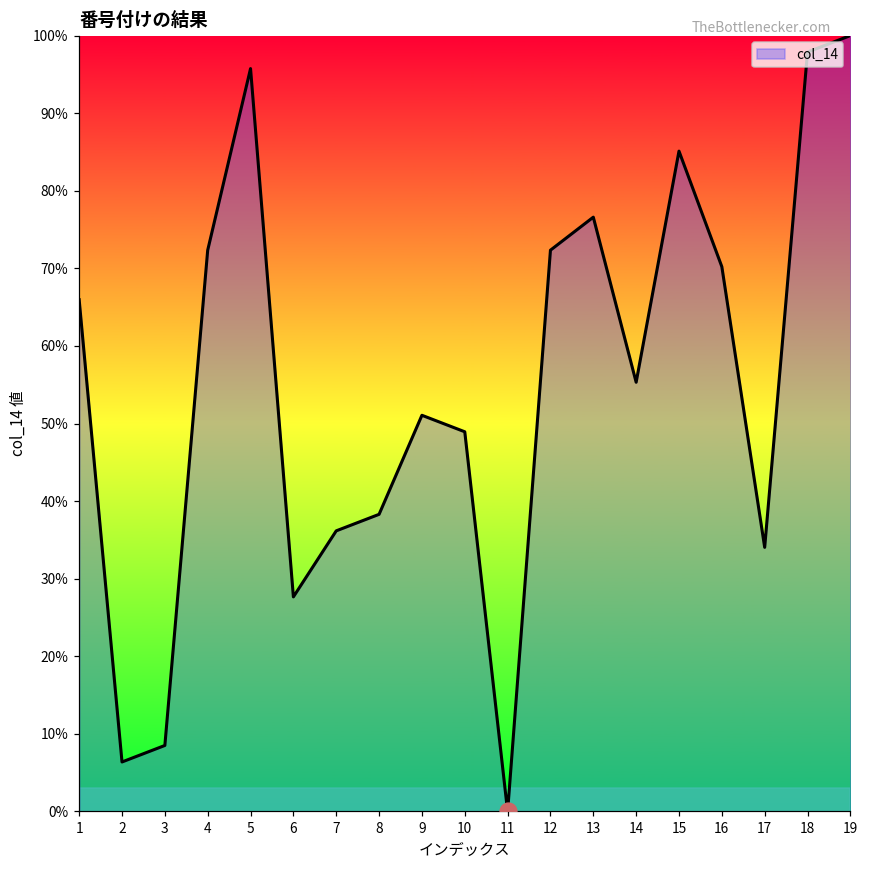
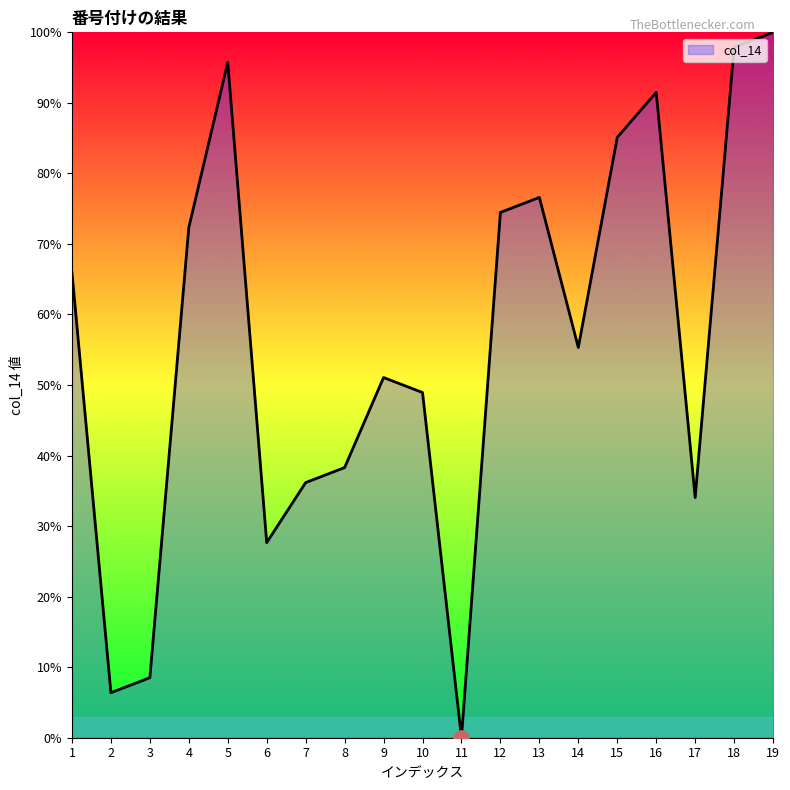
col_14, 12: 72% -> 74%
col_14, 16: 70% -> 91%
